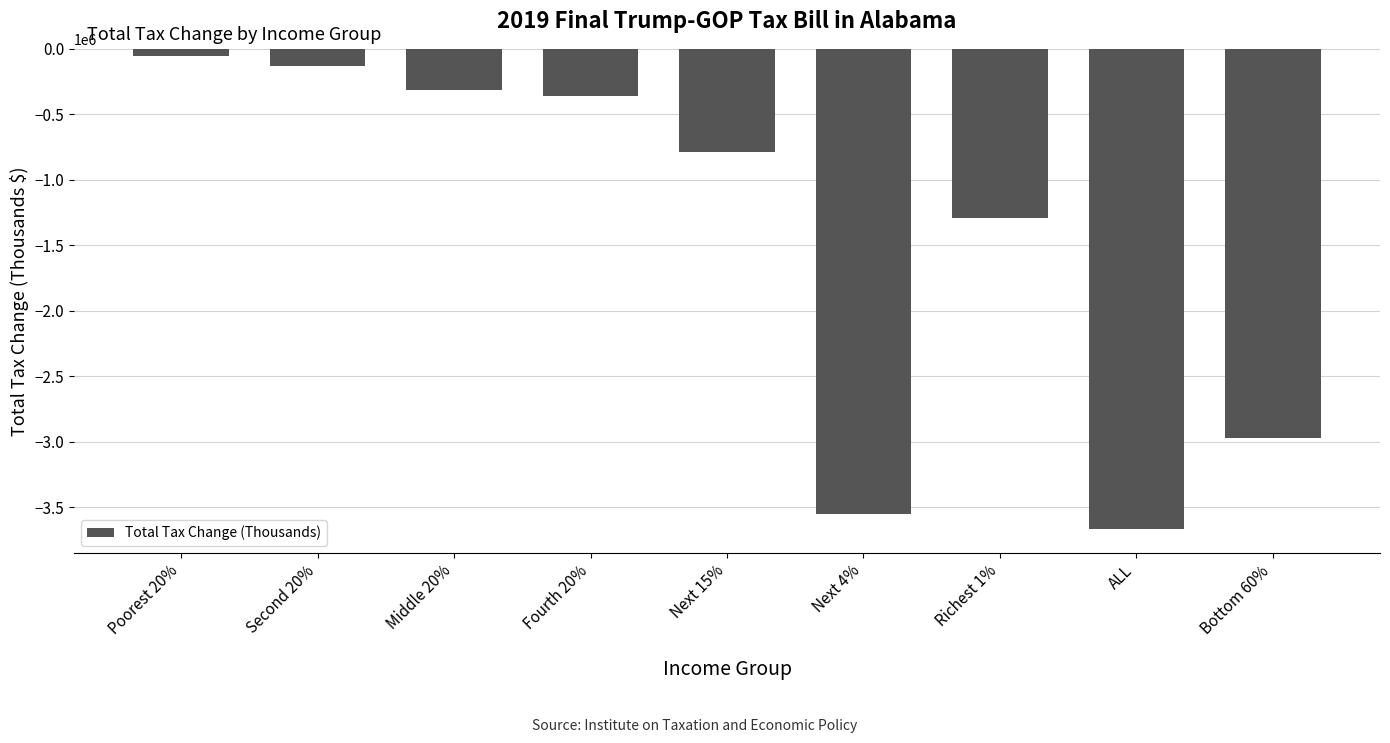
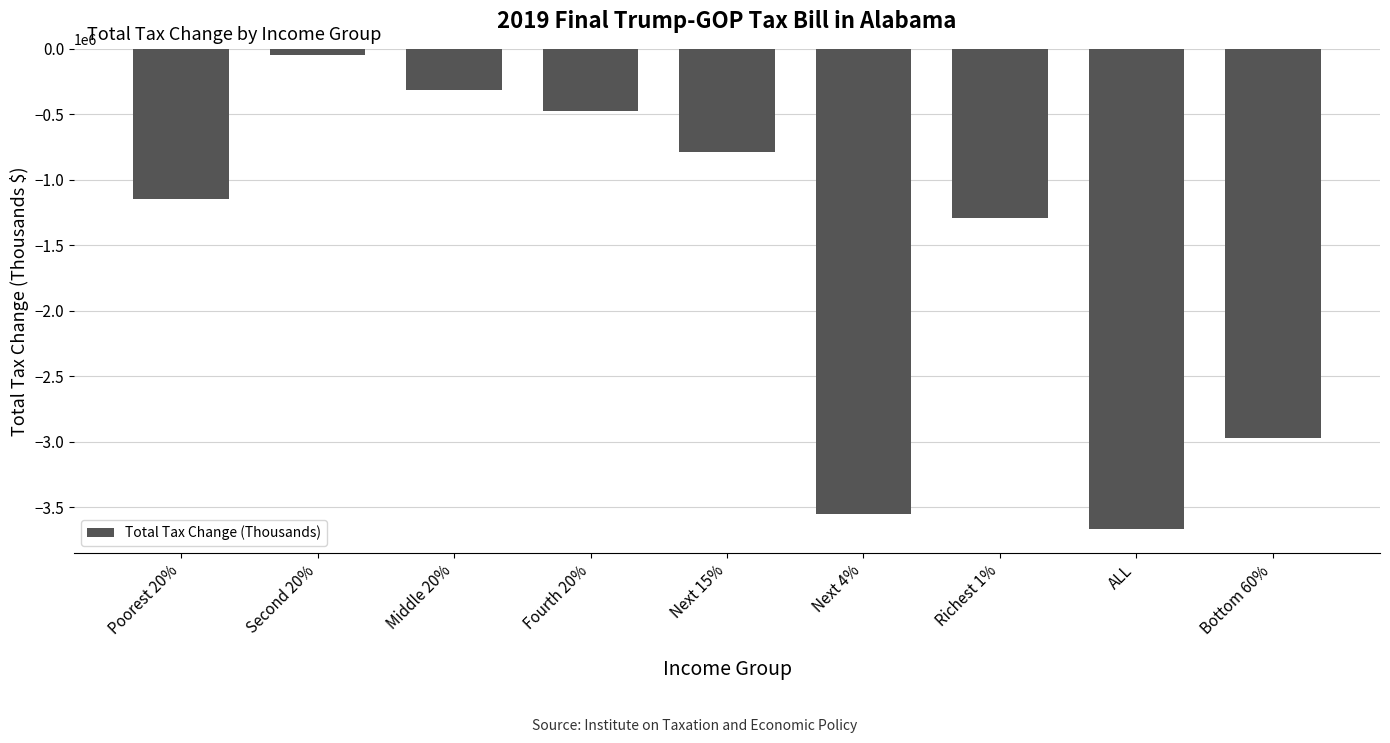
Poorest 20%: -60000 -> -1150000
Second 20%: -130000 -> -50000
Fourth 20%: -360000 -> -480000
